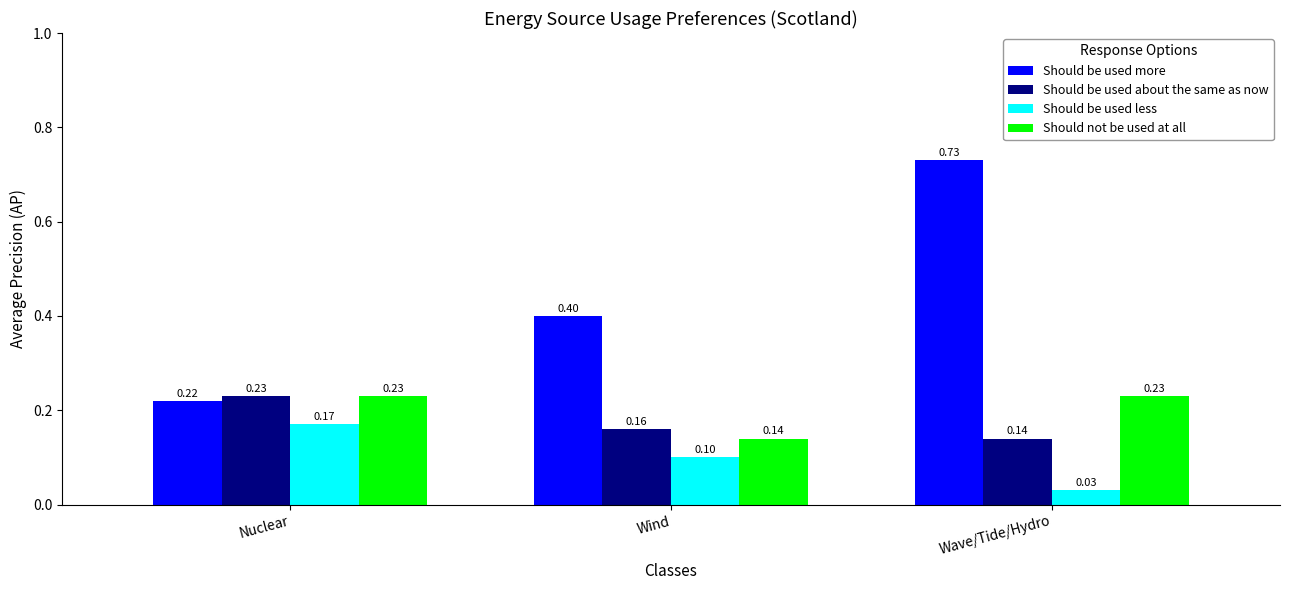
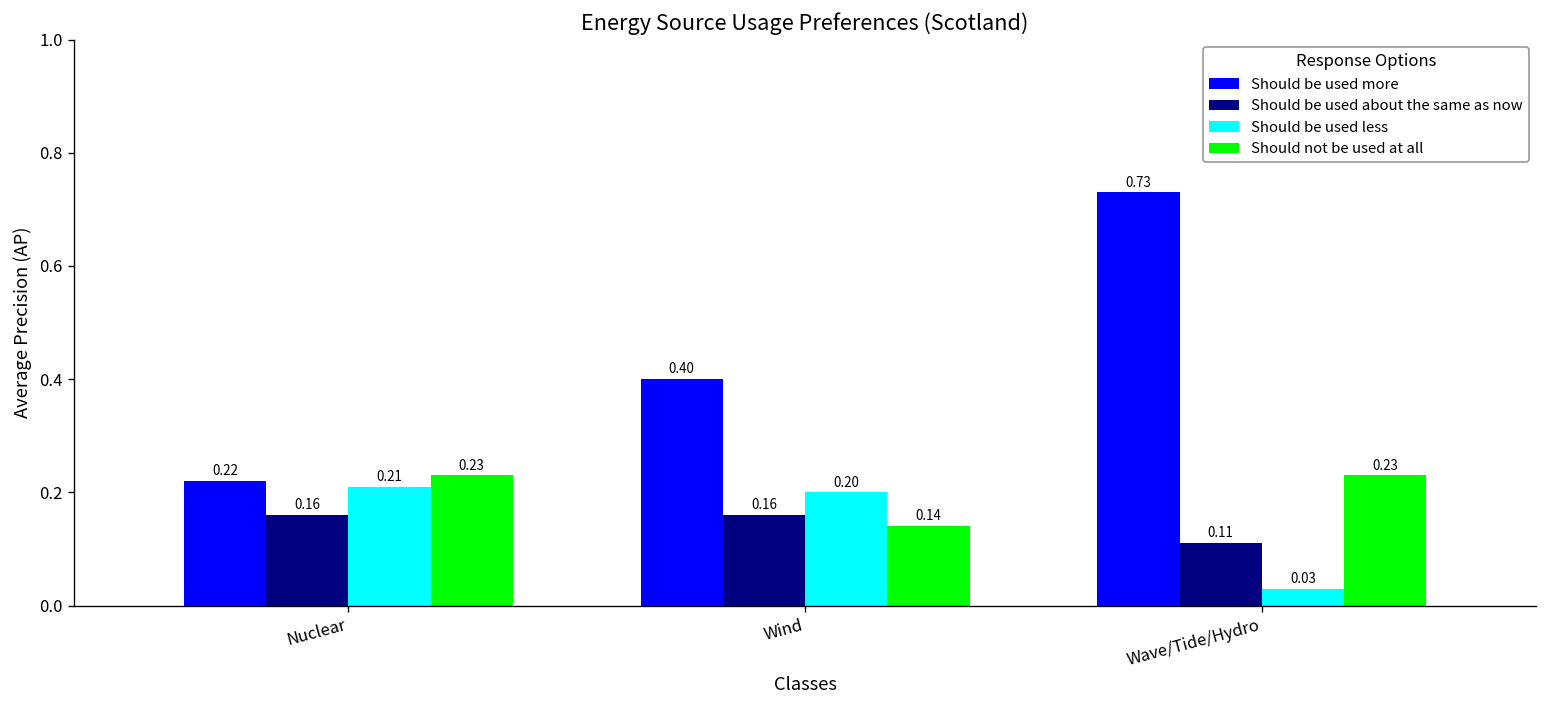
Should be used about the same as now, Nuclear: 0.23 -> 0.16
Should be used less, Nuclear: 0.17 -> 0.21
Should be used less, Wind: 0.10 -> 0.20
Should be used about the same as now, Wave/Tide/Hydro: 0.14 -> 0.11
